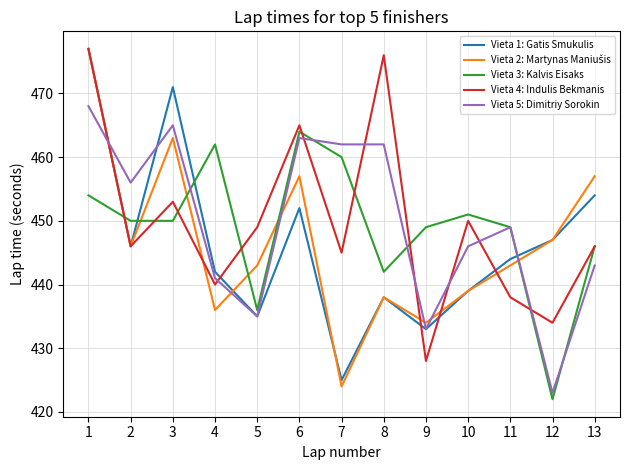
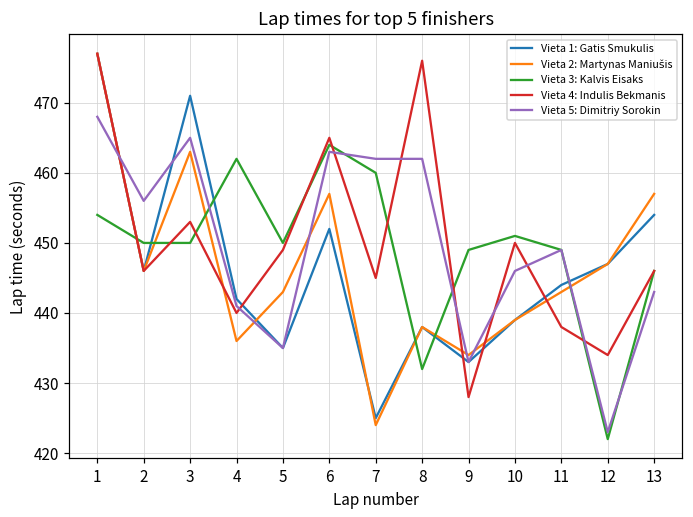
Vieta 3: Kalvis Eisaks, 5: 436 -> 450
Vieta 3: Kalvis Eisaks, 8: 442 -> 432
